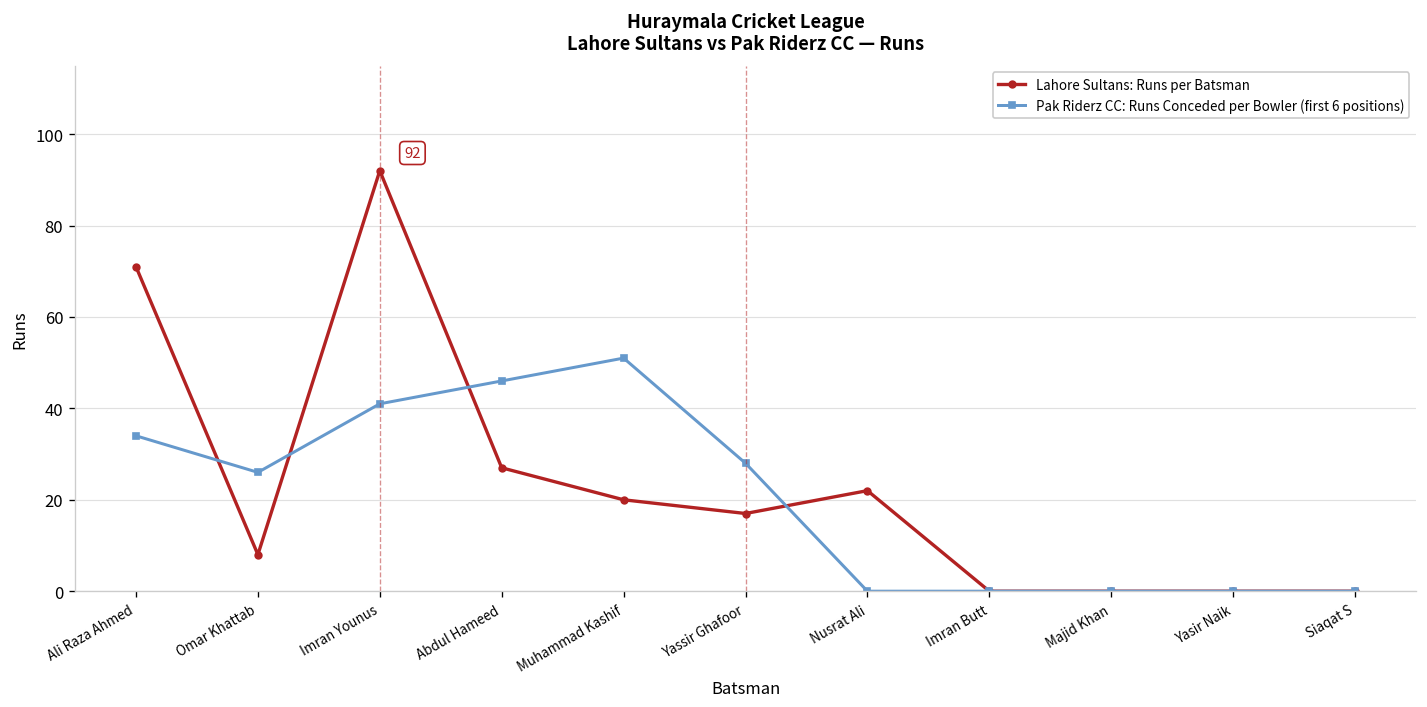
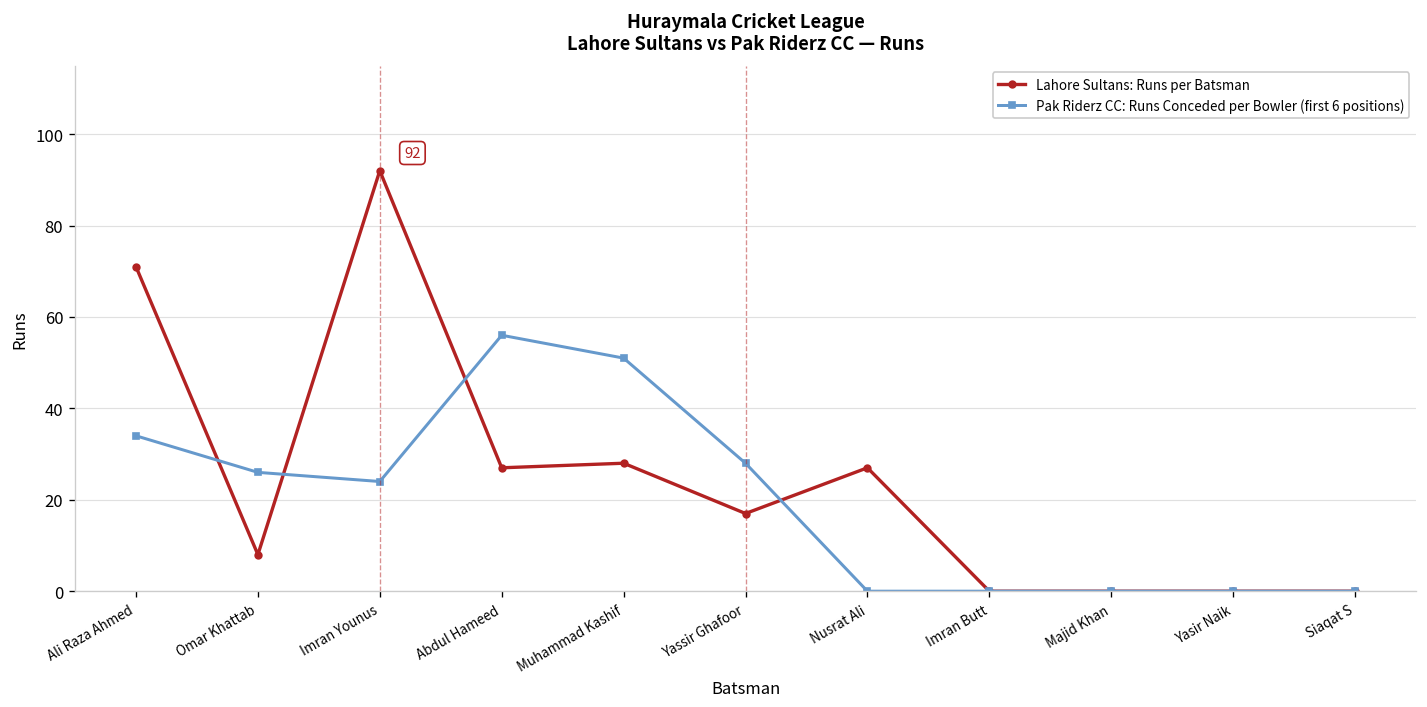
Pak Riderz CC: Runs Conceded per Bowler (first 6 positions), Imran Younus: 41 -> 24
Pak Riderz CC: Runs Conceded per Bowler (first 6 positions), Abdul Hameed: 46 -> 56
Lahore Sultans: Runs per Batsman, Muhammad Kashif: 20 -> 28
Lahore Sultans: Runs per Batsman, Nusrat Ali: 22 -> 27
